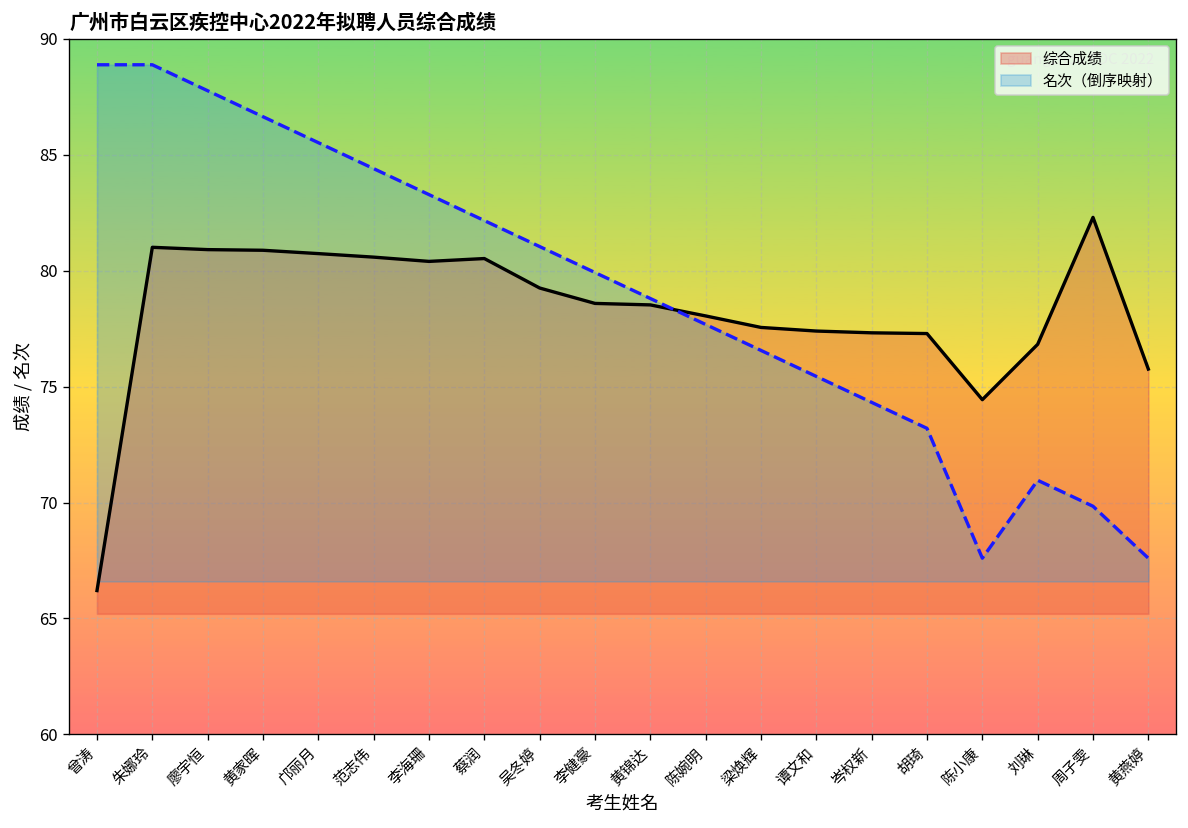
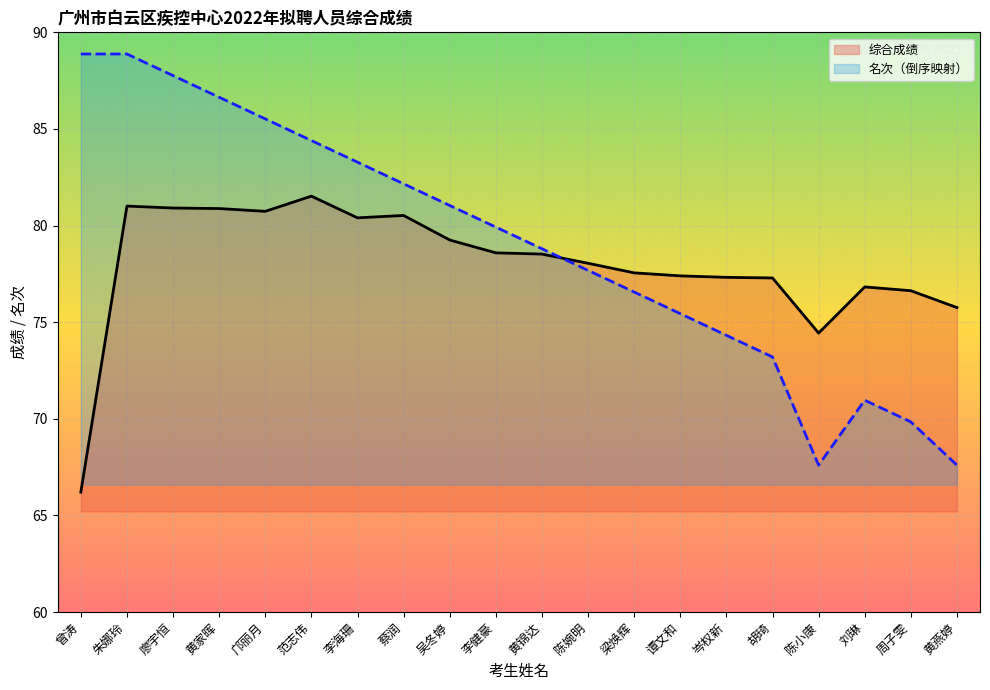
综合成绩, 范志伟: 80.6 -> 81.5
综合成绩, 周子雯: 82.3 -> 76.6
